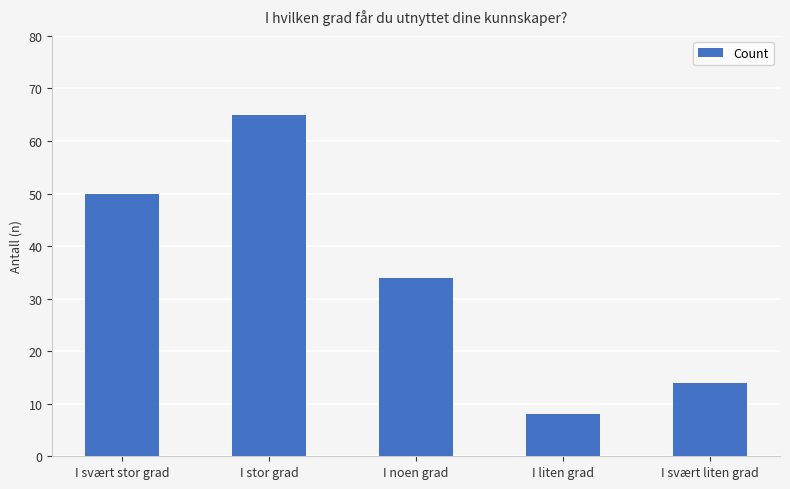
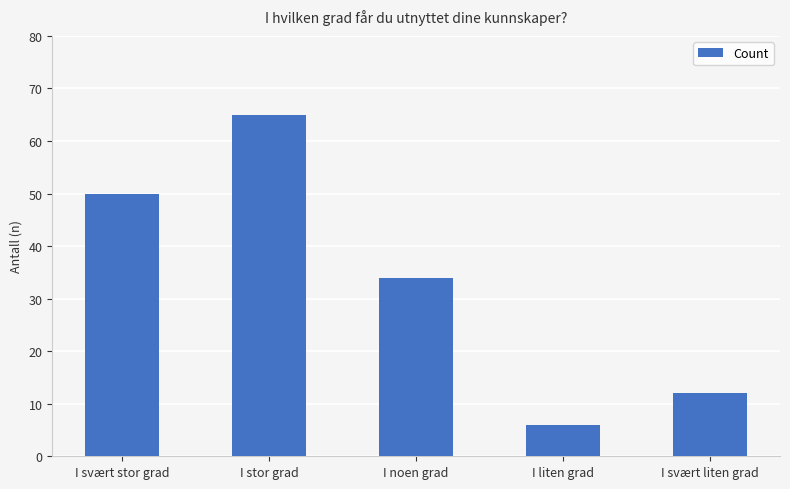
I liten grad: 8 -> 6
I svært liten grad: 14 -> 12
